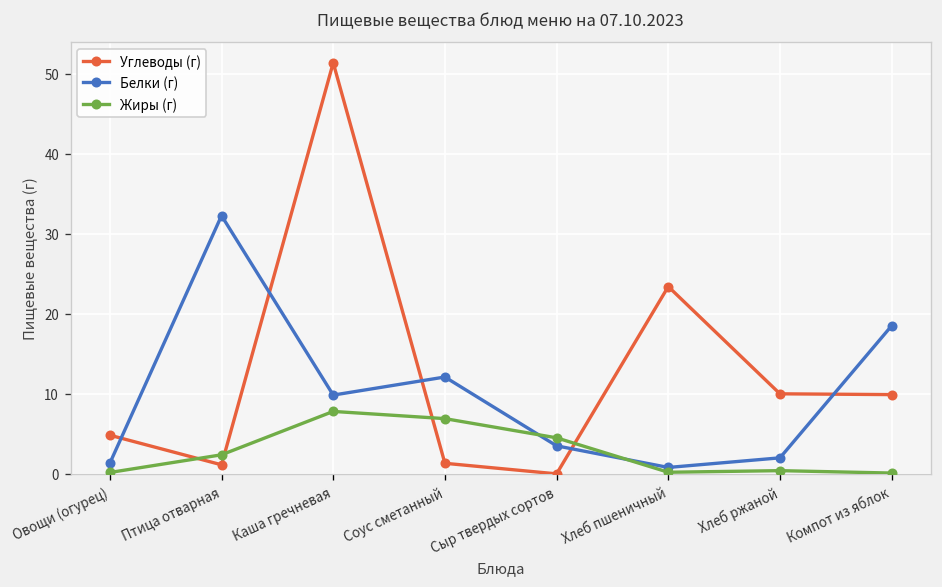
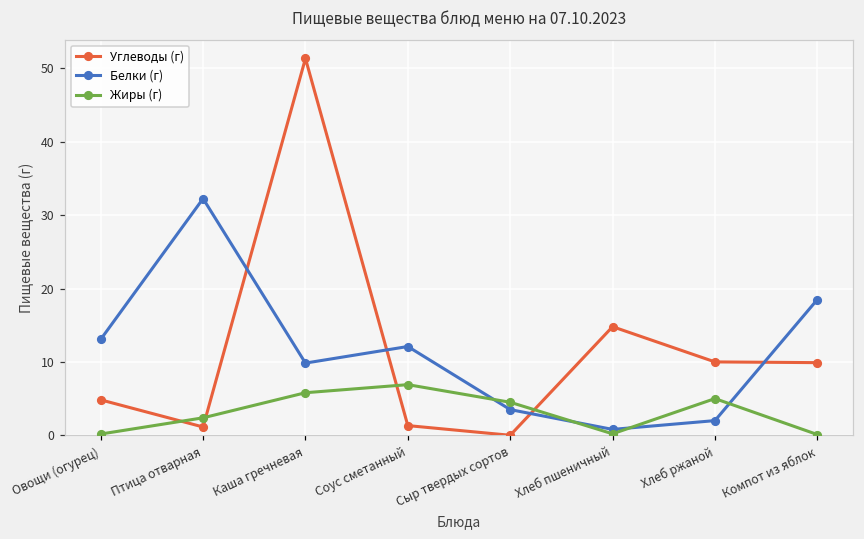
Белки (г), Овощи (огурец): 1 -> 13
Жиры (г), Каша гречневая: 8 -> 6
Углеводы (г), Хлеб пшеничный: 23 -> 15
Жиры (г), Хлеб ржаной: 0 -> 5
